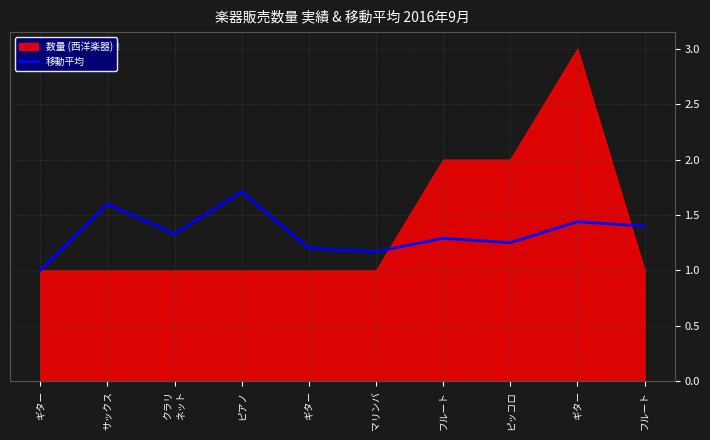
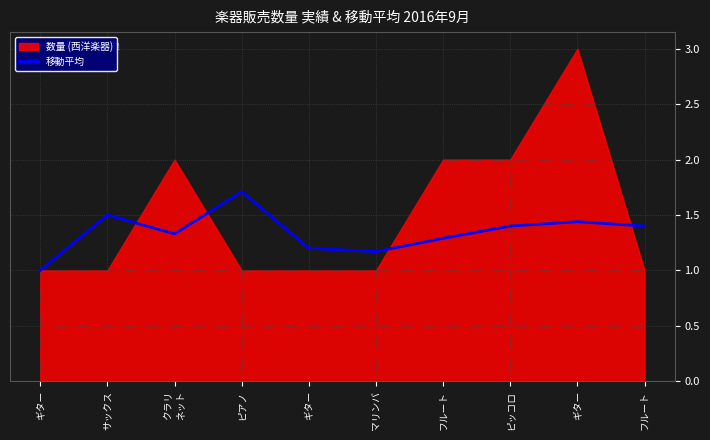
移動平均, サックス: 1.6 -> 1.5
数量 (西洋楽器), クラリ ネット: 1 -> 2
移動平均, ピッコロ: 1.25 -> 1.40
